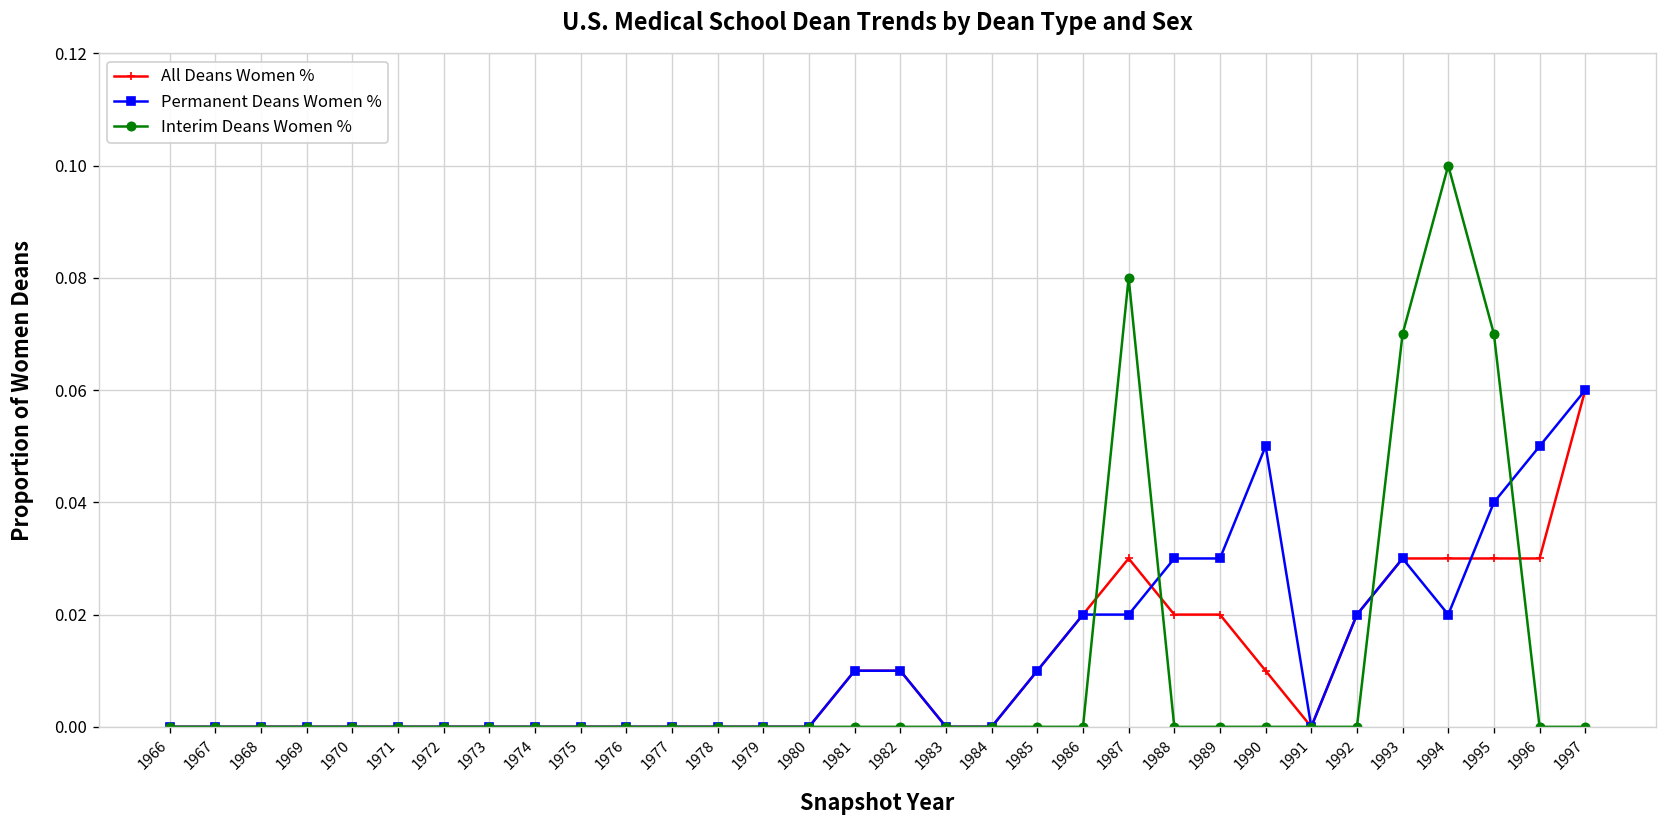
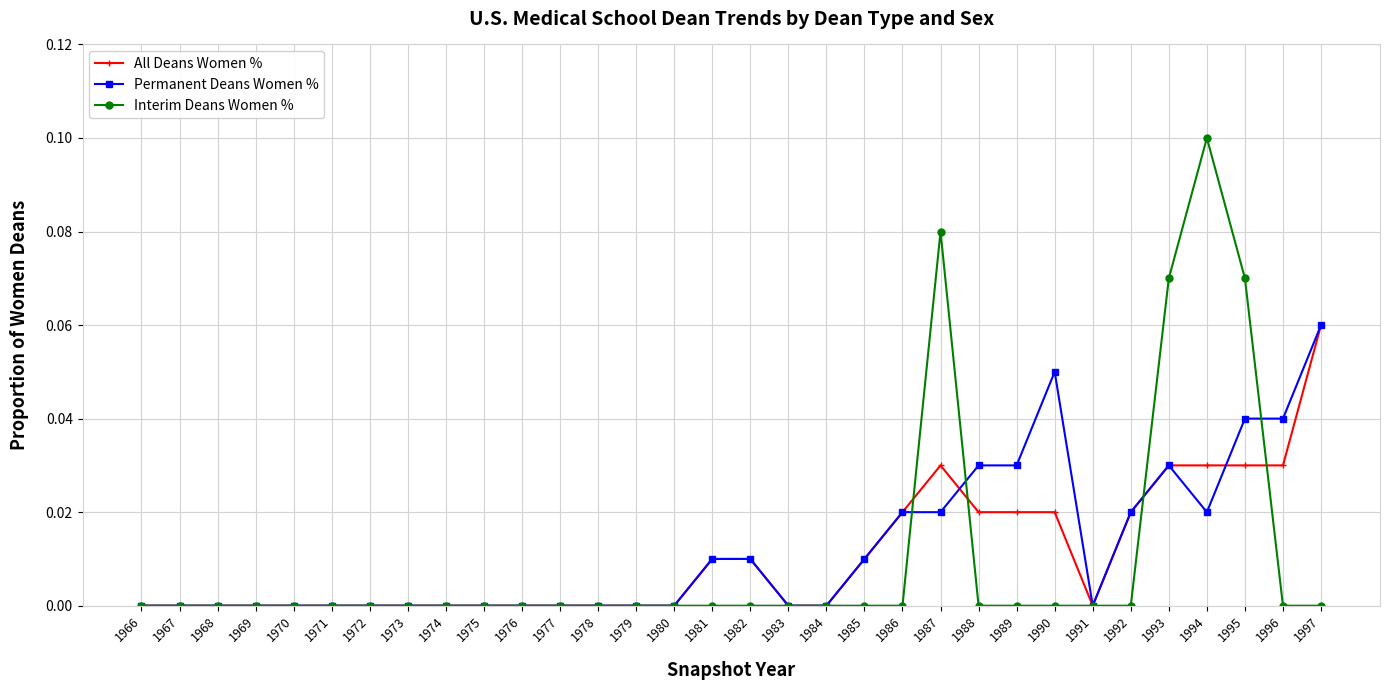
All Deans Women %, 1990: 0.01 -> 0.02
Permanent Deans Women %, 1996: 0.05 -> 0.04
